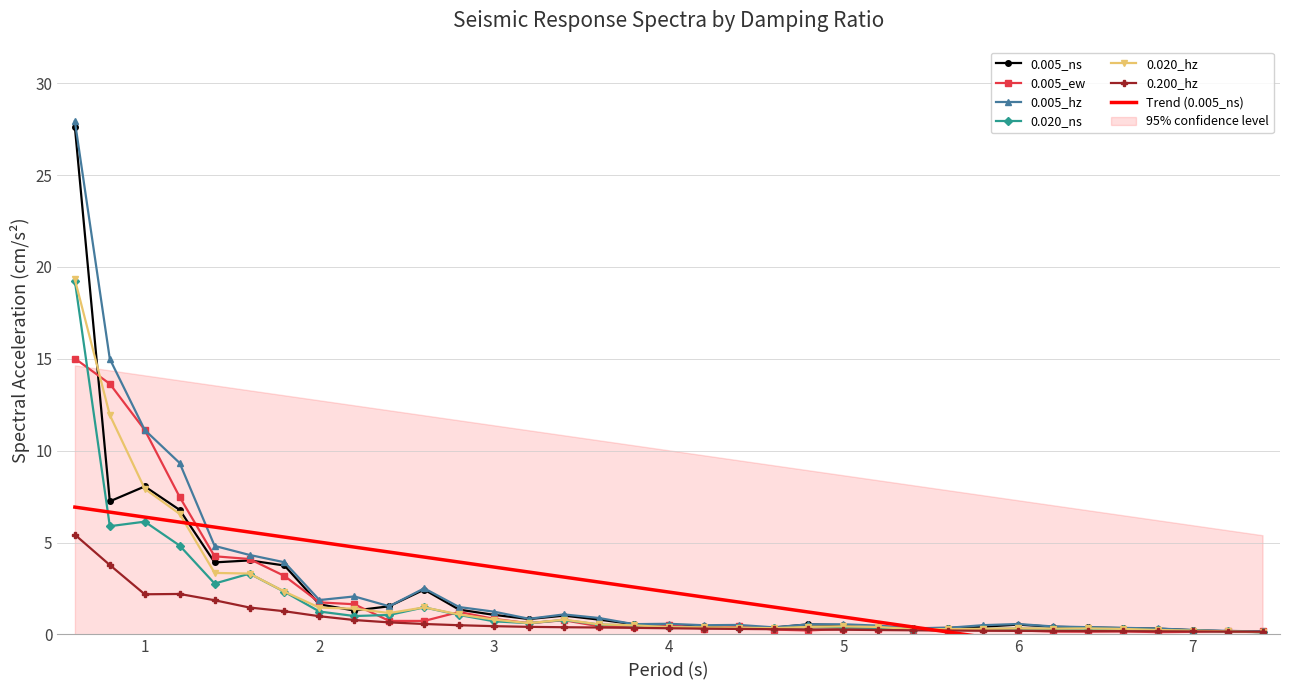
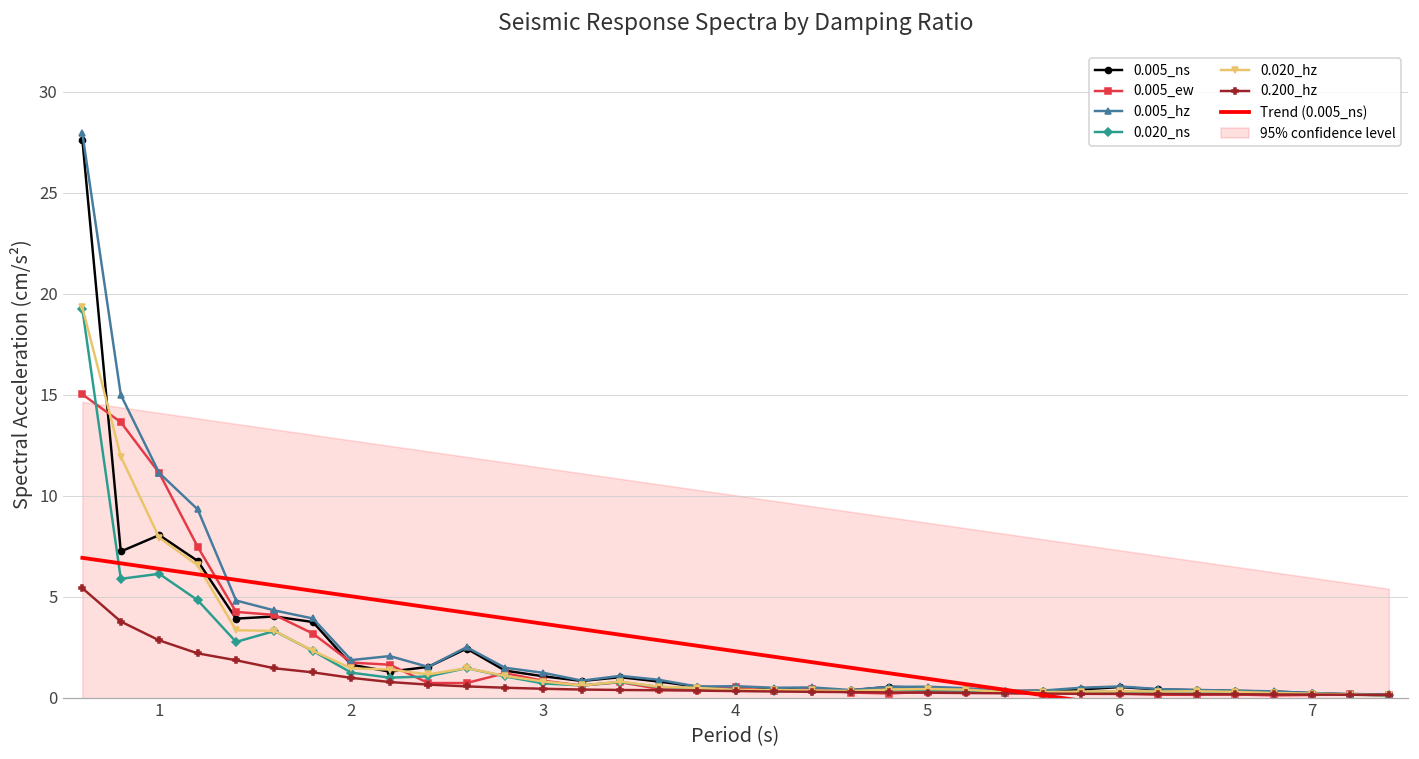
0.200_hz, 1: 2.2 -> 2.8
